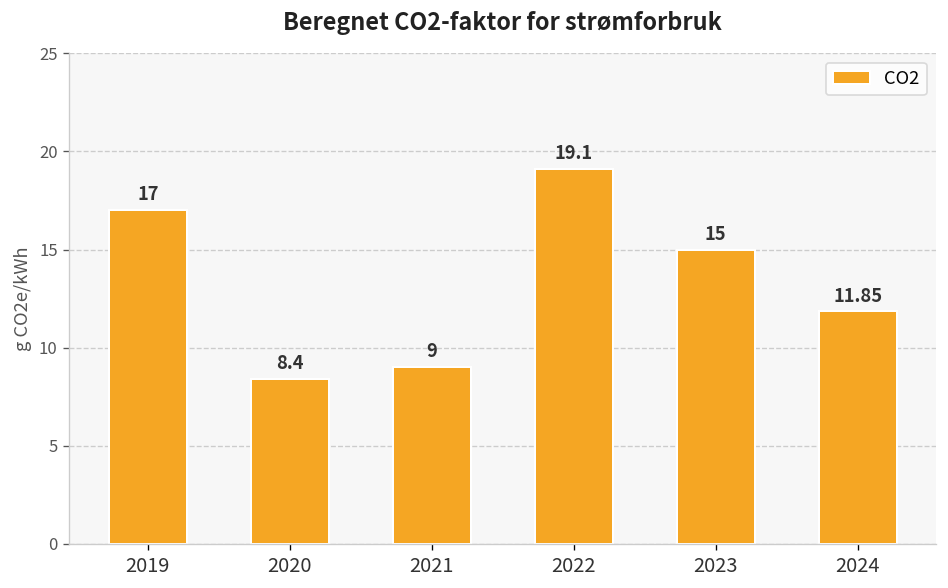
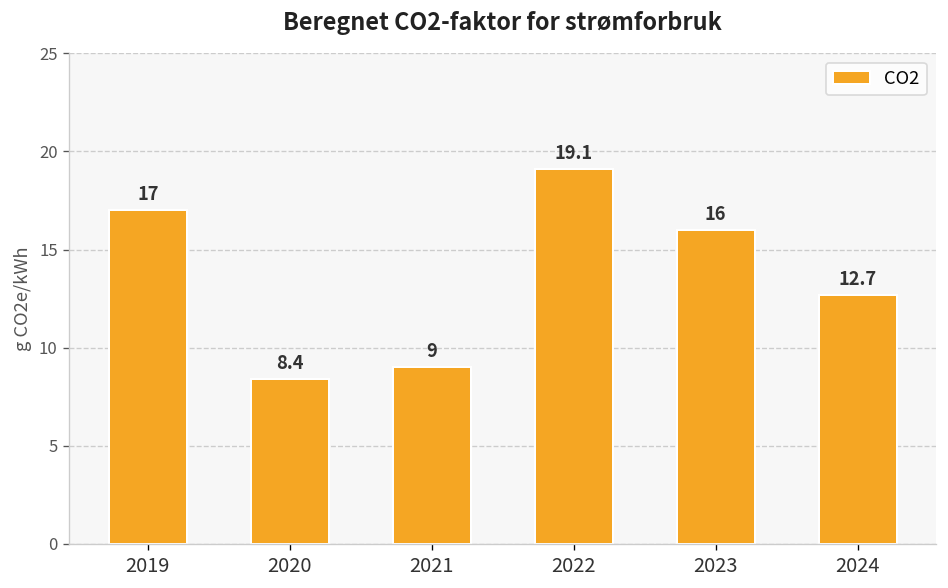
2023: 15 -> 16
2024: 11.85 -> 12.7
